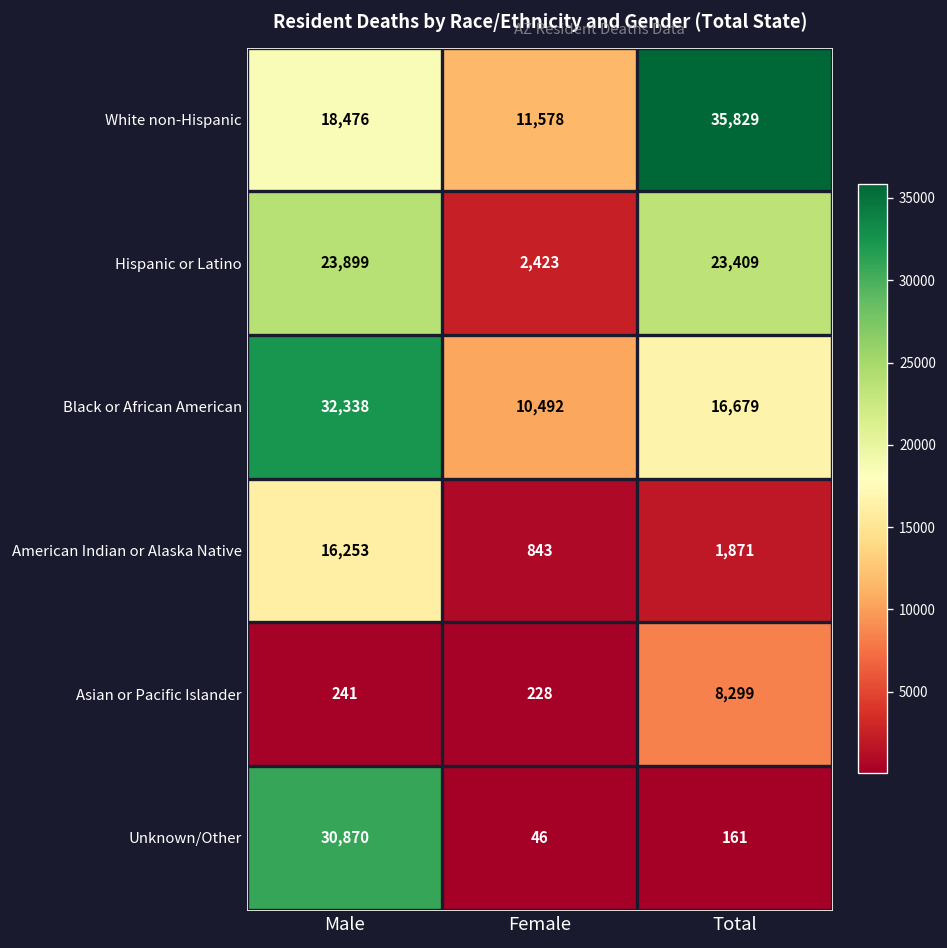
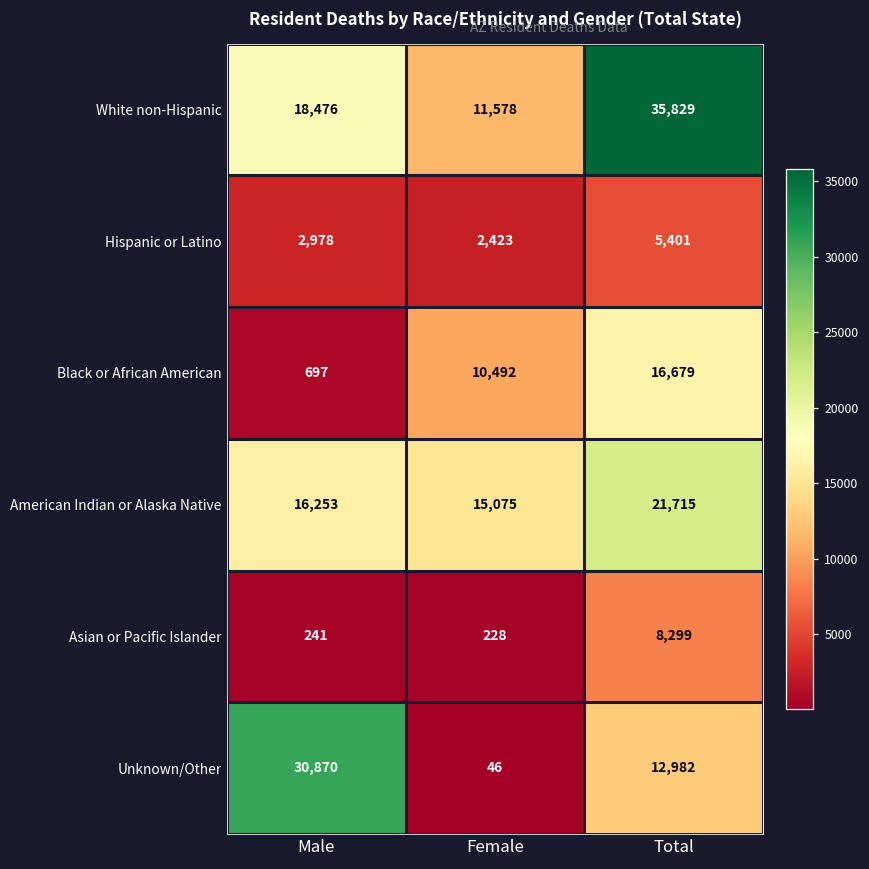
Hispanic or Latino, Male: 23,899 -> 2,978
Hispanic or Latino, Total: 23,409 -> 5,401
Black or African American, Male: 32,338 -> 697
American Indian or Alaska Native, Female: 843 -> 15,075
American Indian or Alaska Native, Total: 1,871 -> 21,715
Unknown/Other, Total: 161 -> 12,982
